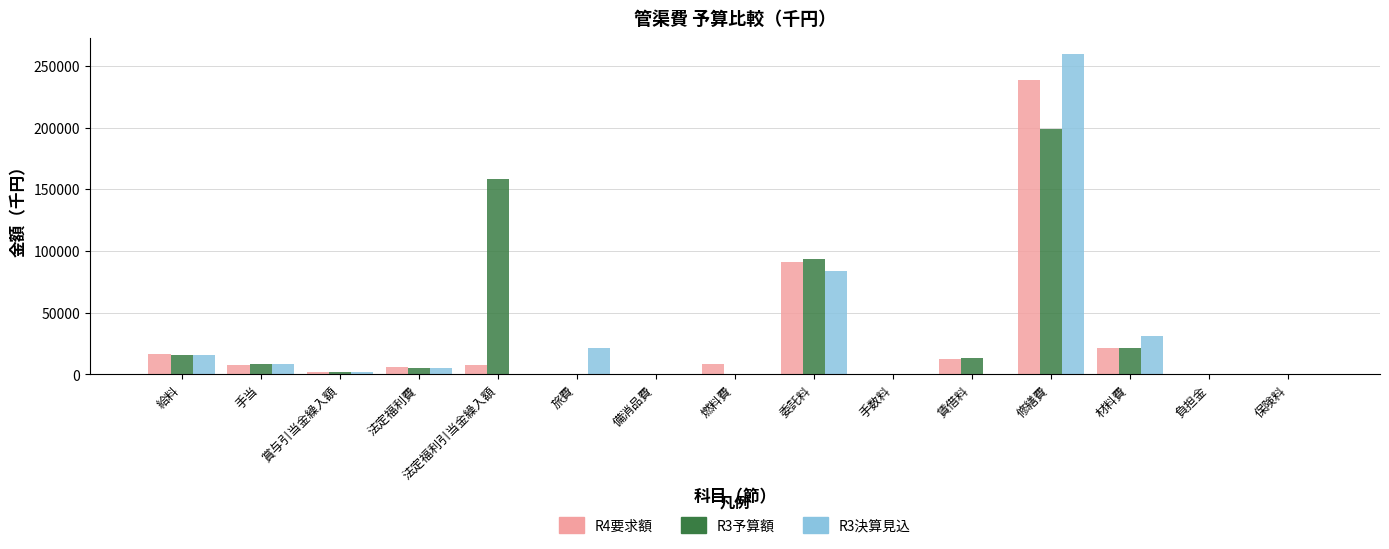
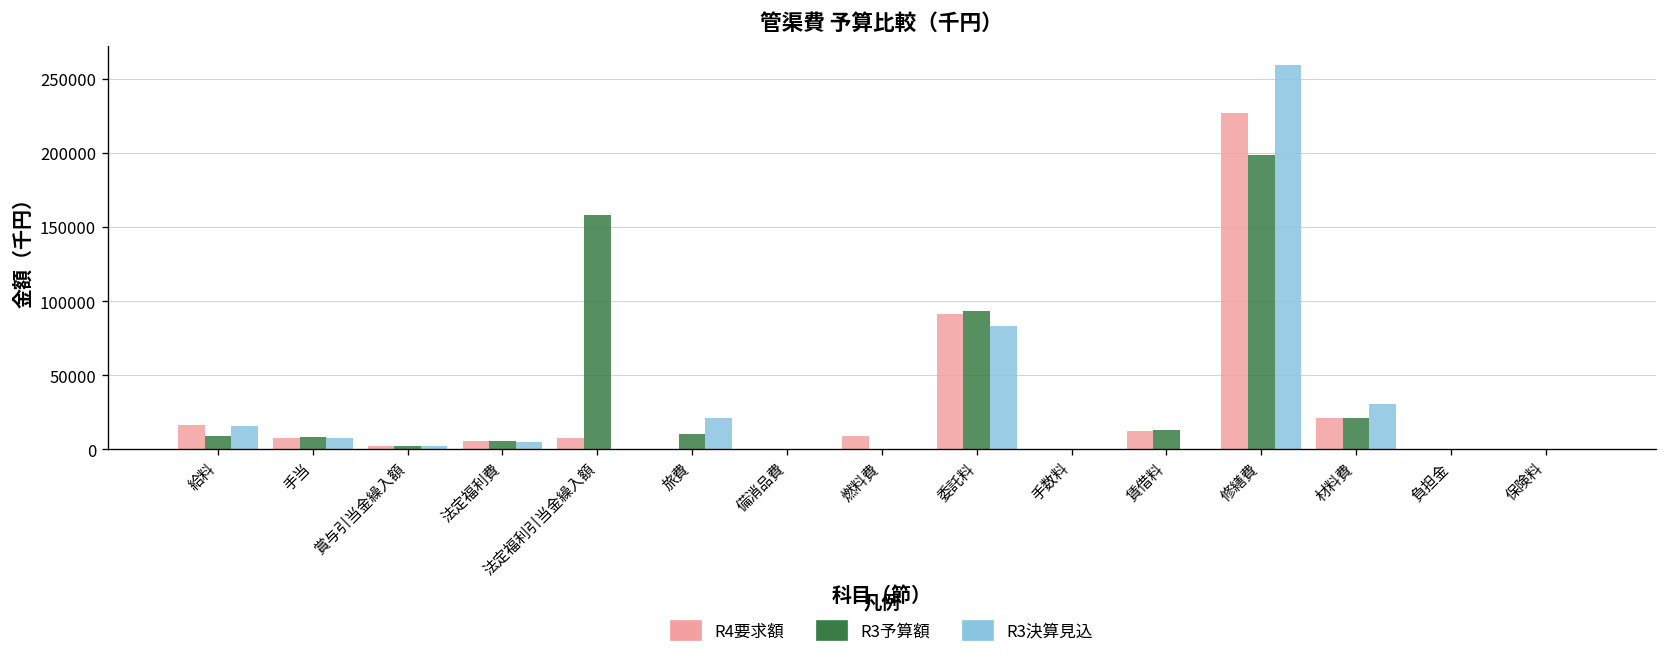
R3予算額, 給料: 16000 -> 9000
R3予算額, 旅費: 0 -> 11000
R4要求額, 修繕費: 238000 -> 227000
